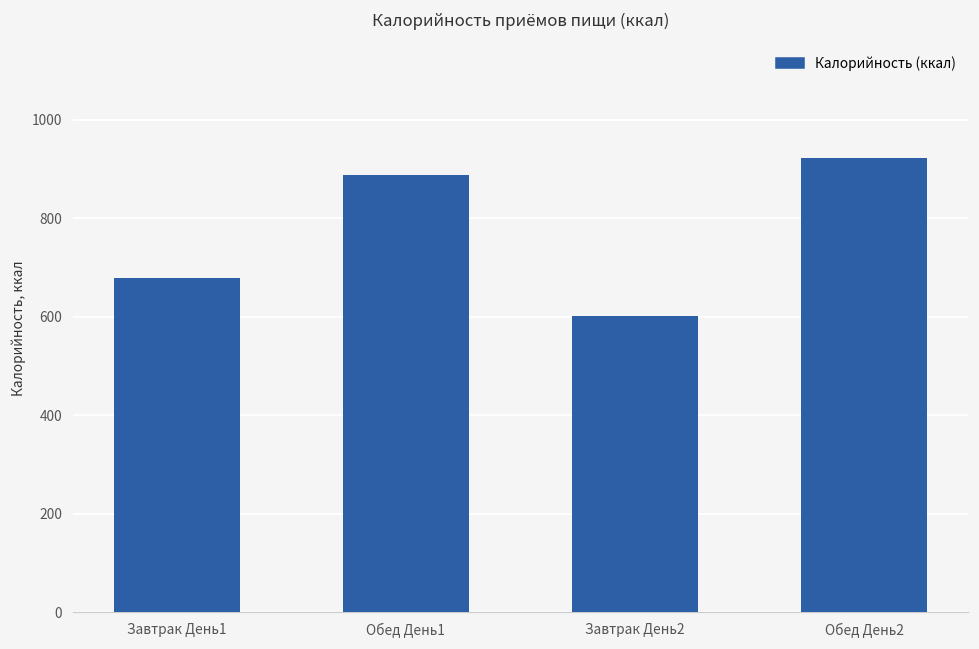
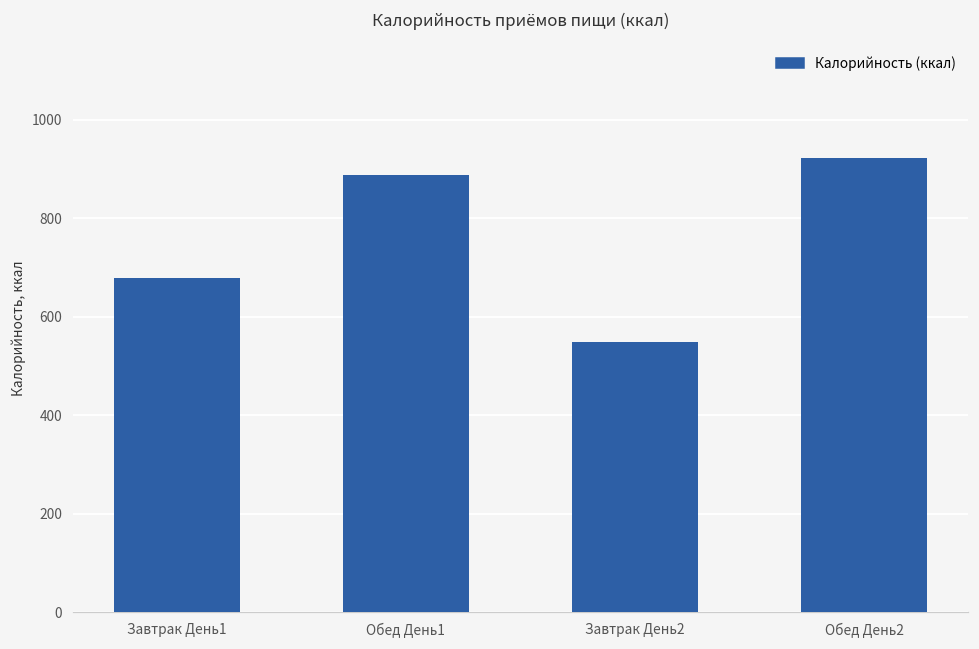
Завтрак День2: 600 -> 550
